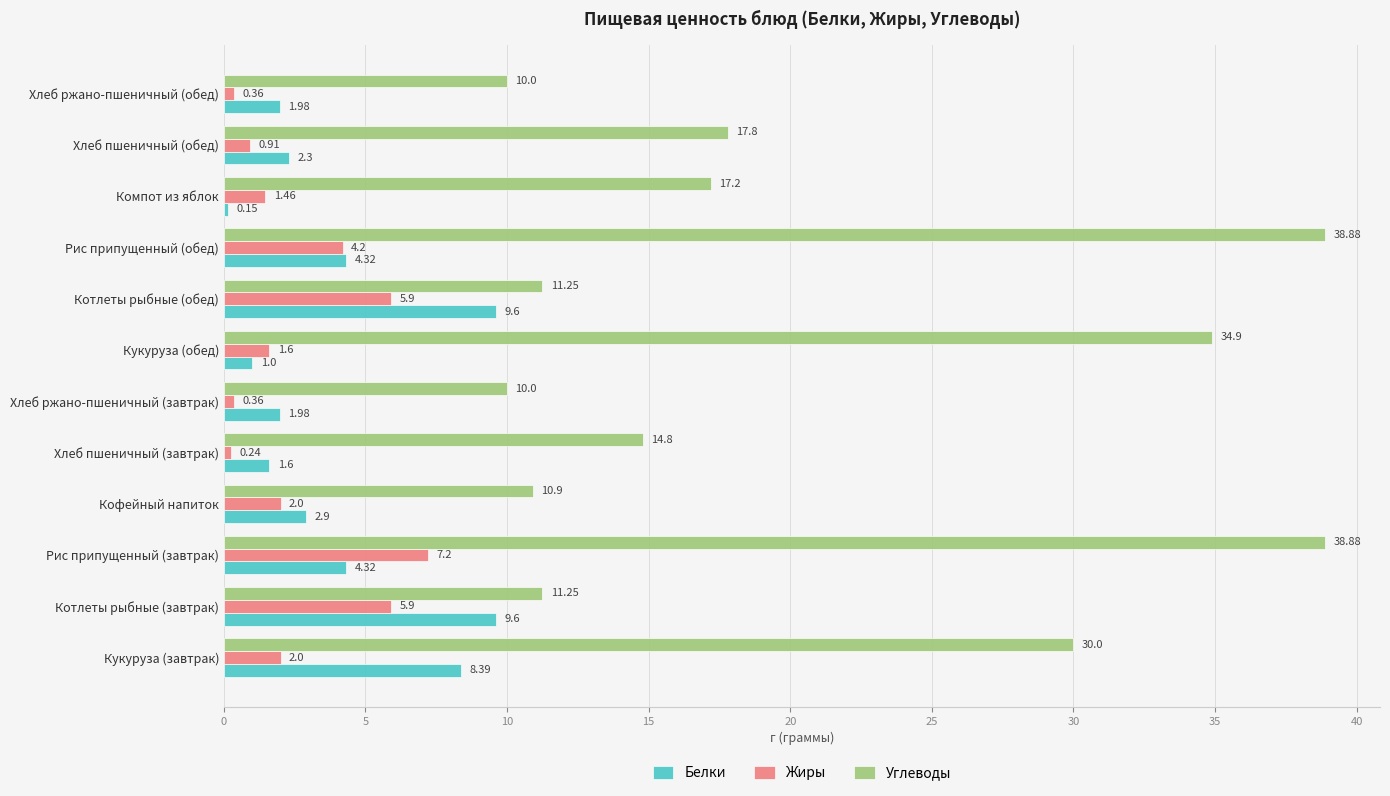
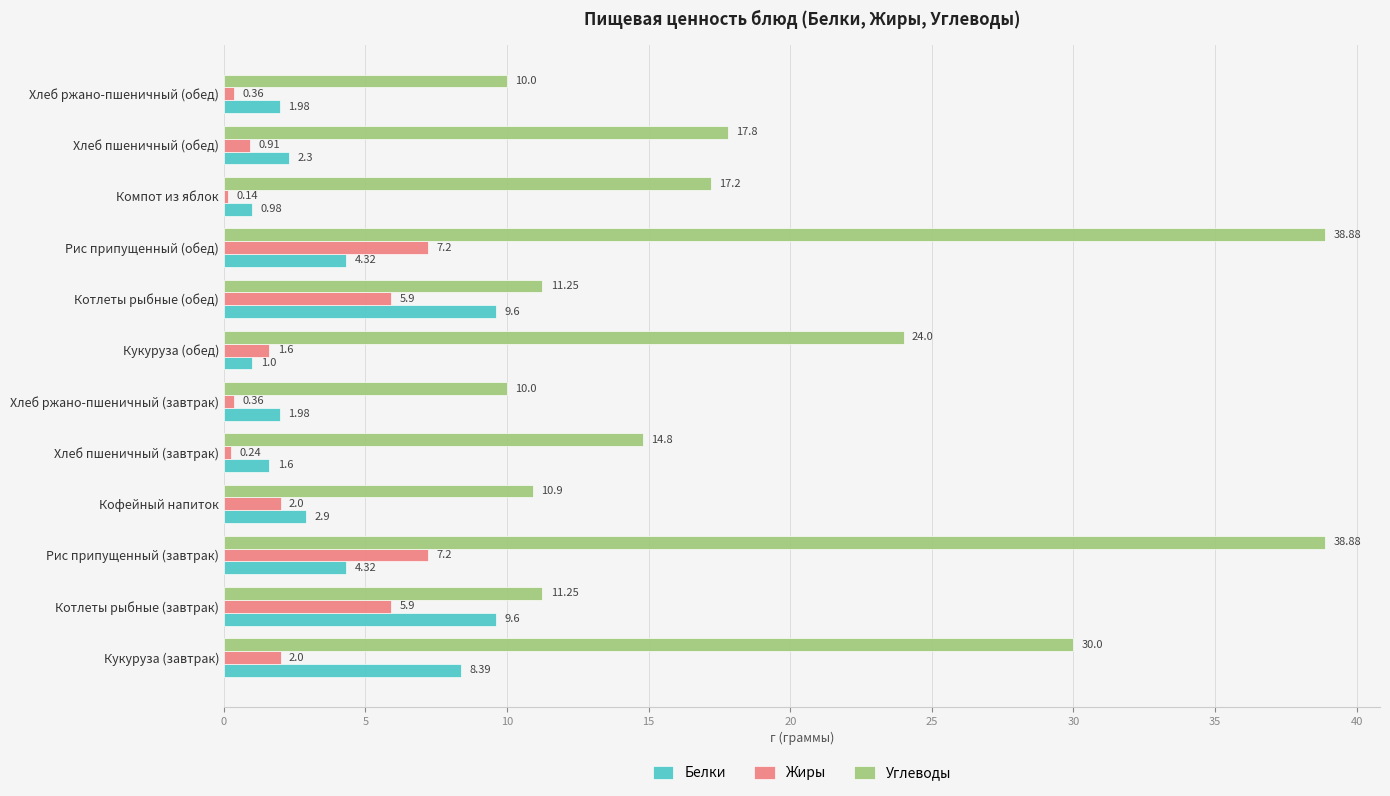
Жиры, Компот из яблок: 1.46 -> 0.14
Белки, Компот из яблок: 0.15 -> 0.98
Жиры, Рис припущенный (обед): 4.2 -> 7.2
Углеводы, Кукуруза (обед): 34.9 -> 24.0
